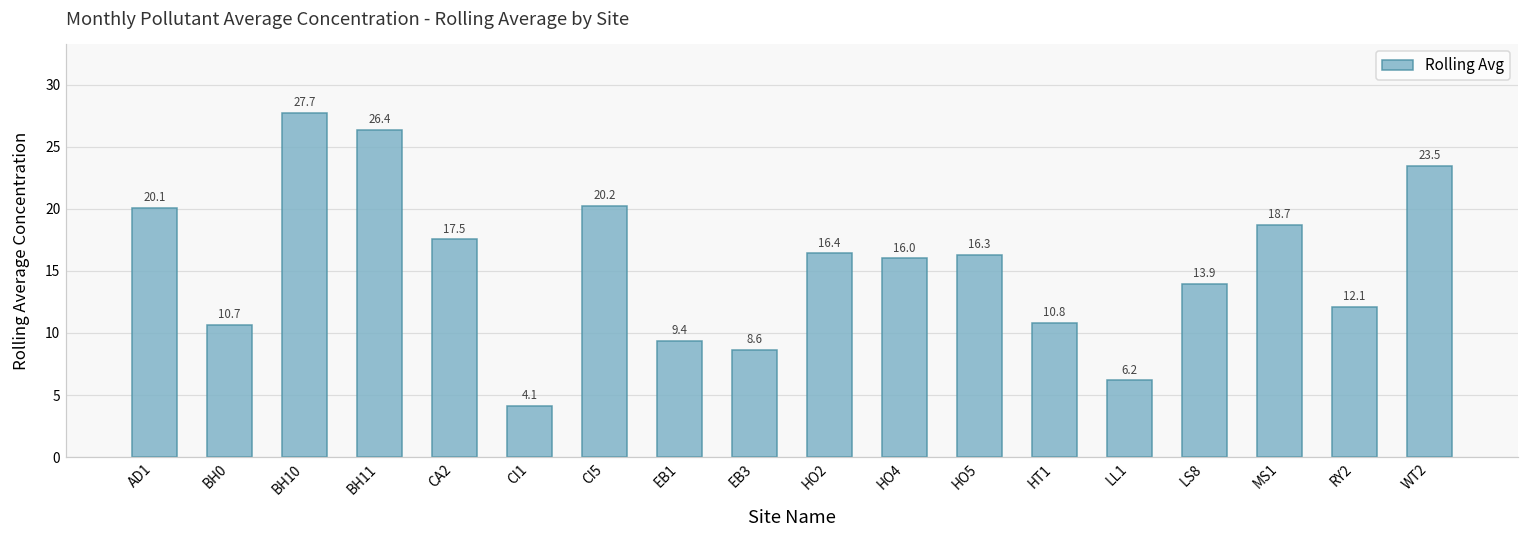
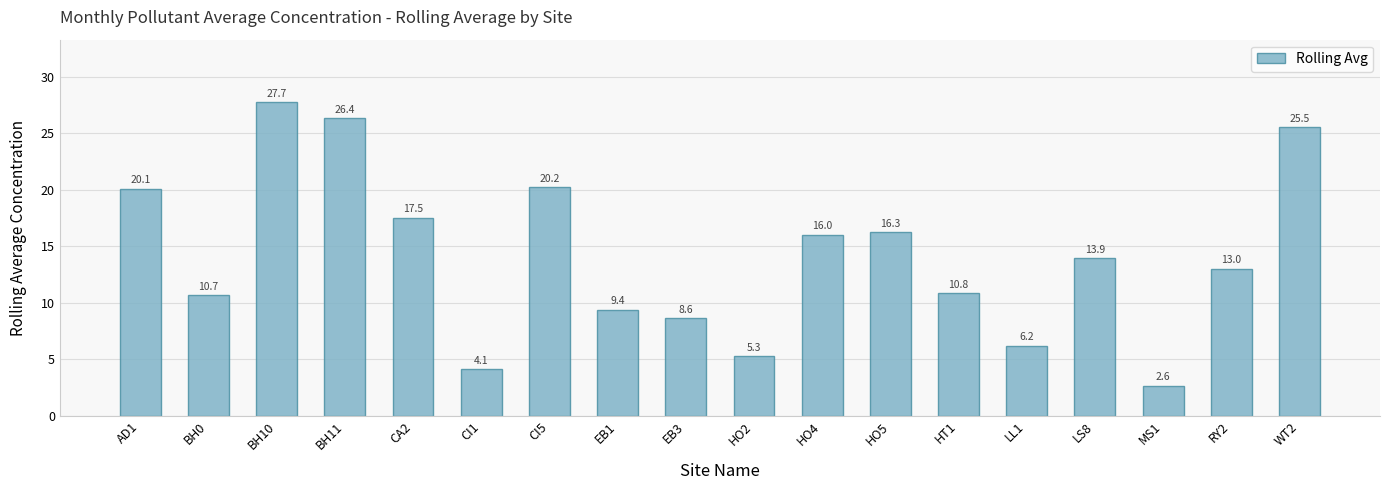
HO2: 16.4 -> 5.3
MS1: 18.7 -> 2.6
RY2: 12.1 -> 13.0
WT2: 23.5 -> 25.5
